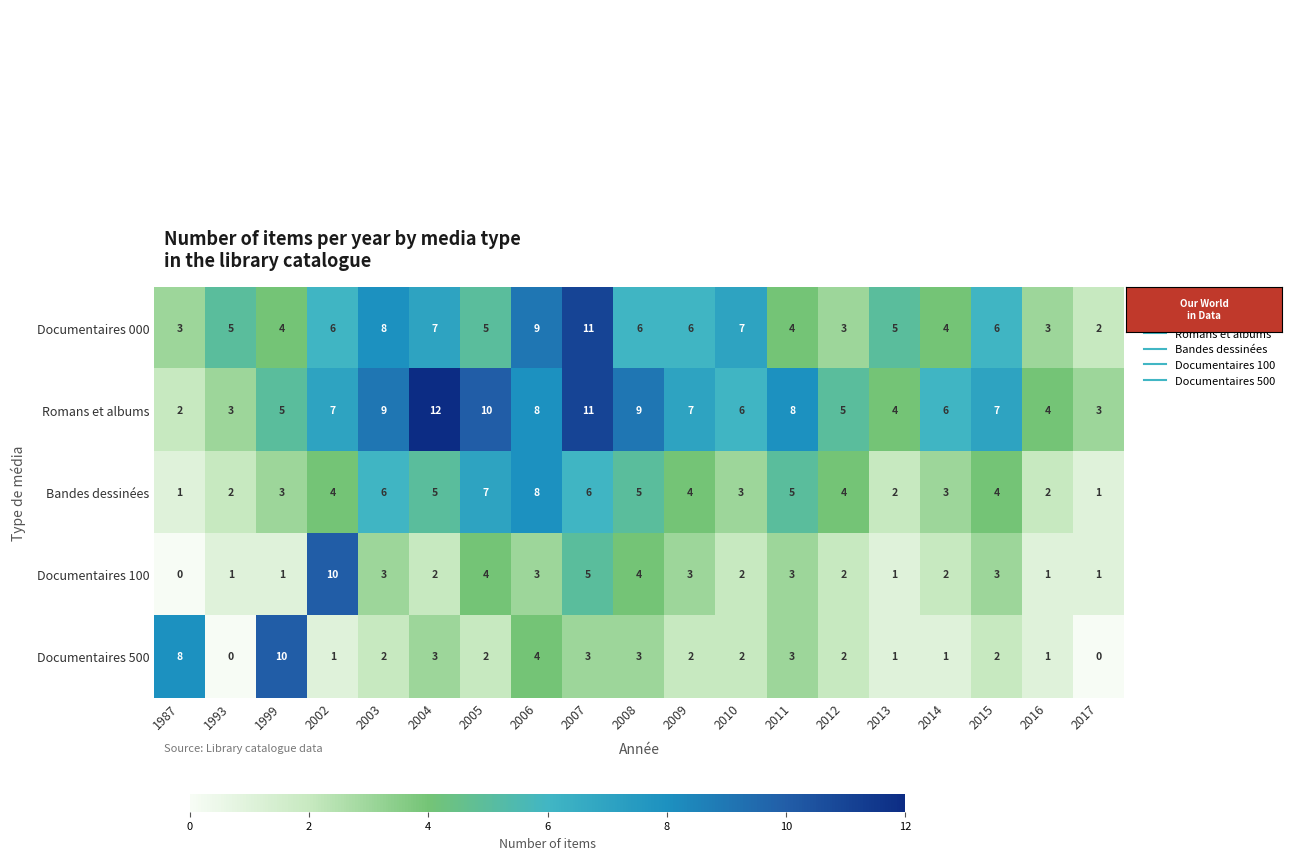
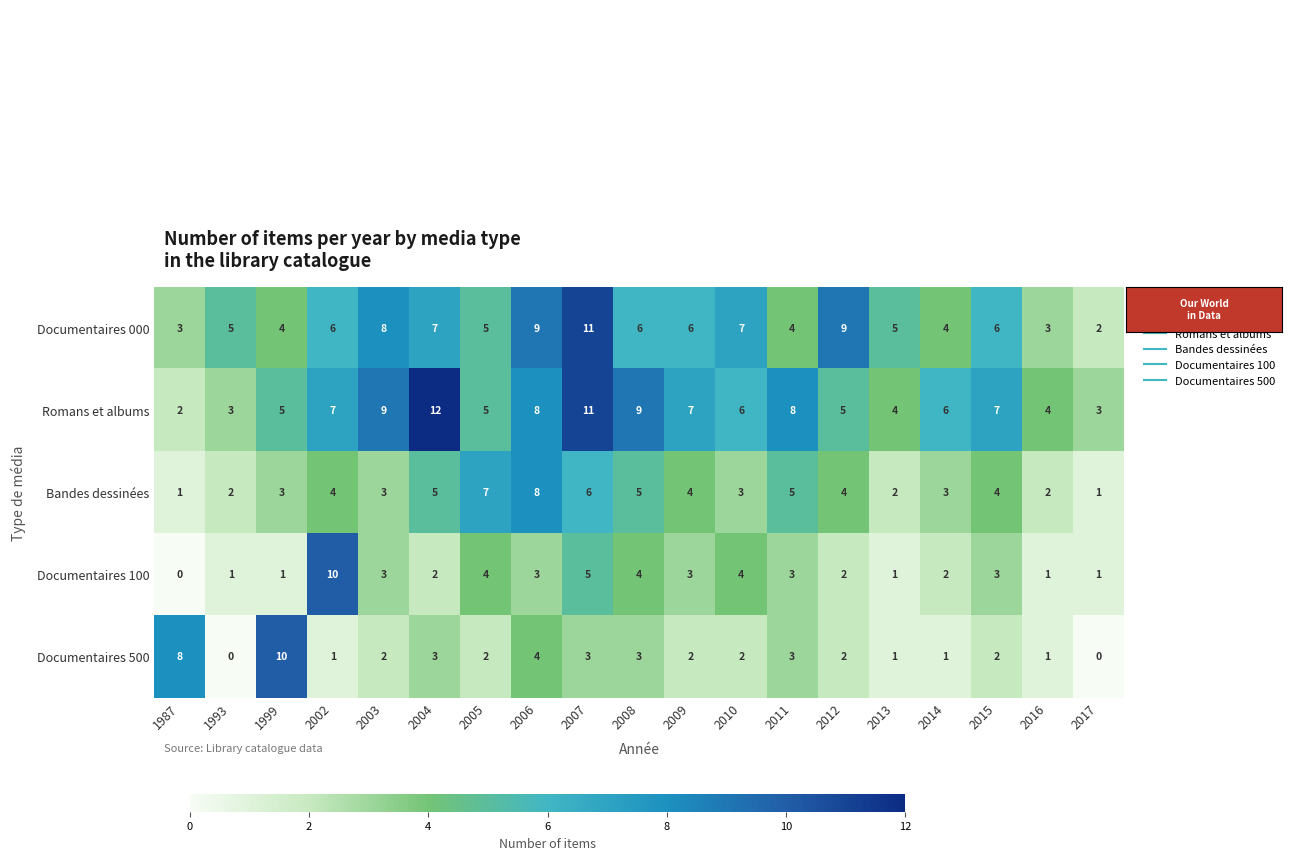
Documentaires 000, 2012: 3 -> 9
Romans et albums, 2005: 10 -> 5
Bandes dessinées, 2003: 6 -> 3
Documentaires 100, 2010: 2 -> 4
